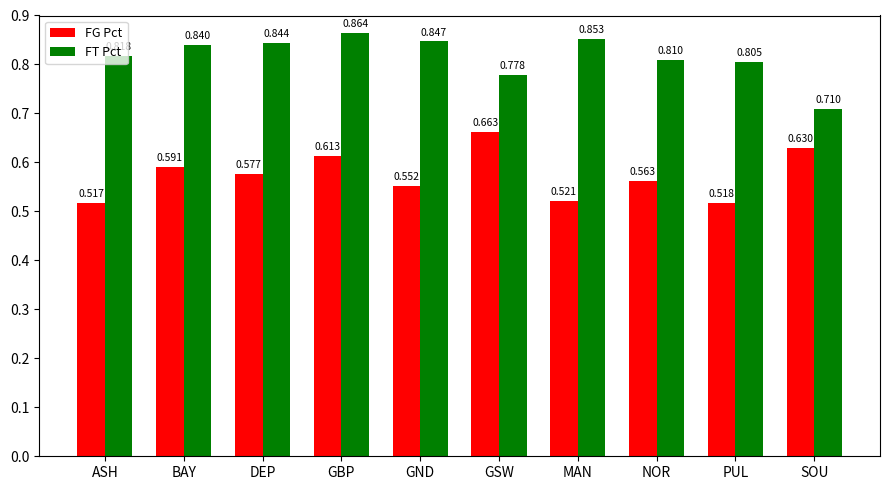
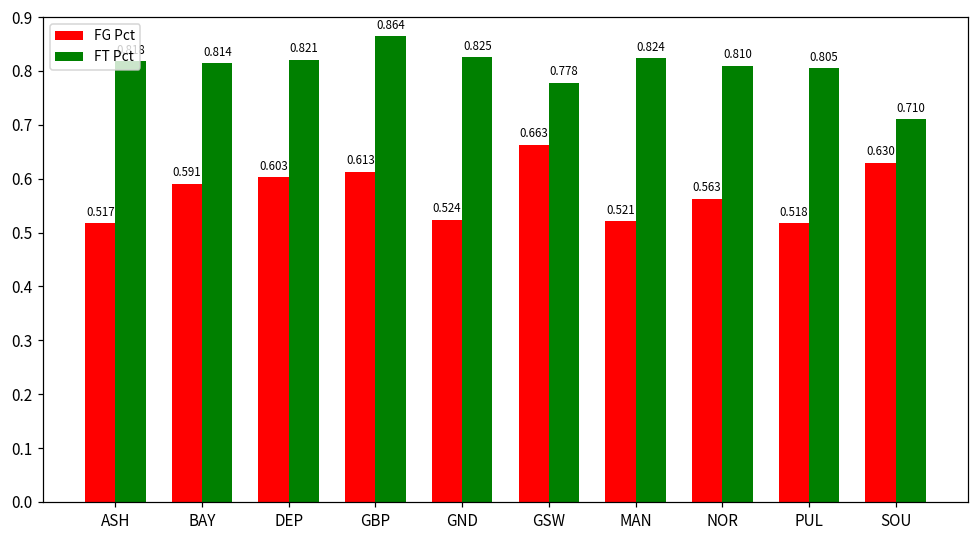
FT Pct, BAY: 0.840 -> 0.814
FG Pct, DEP: 0.577 -> 0.603
FT Pct, DEP: 0.844 -> 0.821
FG Pct, GND: 0.552 -> 0.524
FT Pct, GND: 0.847 -> 0.825
FT Pct, MAN: 0.853 -> 0.824
